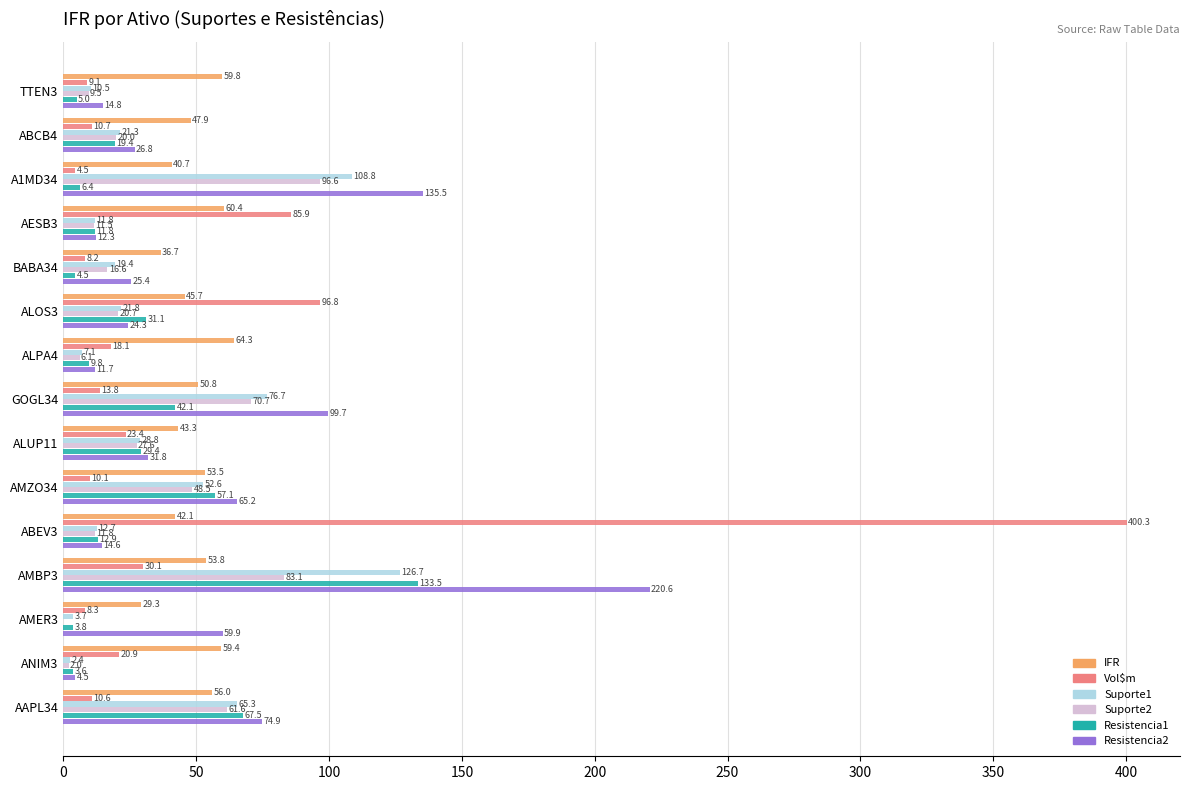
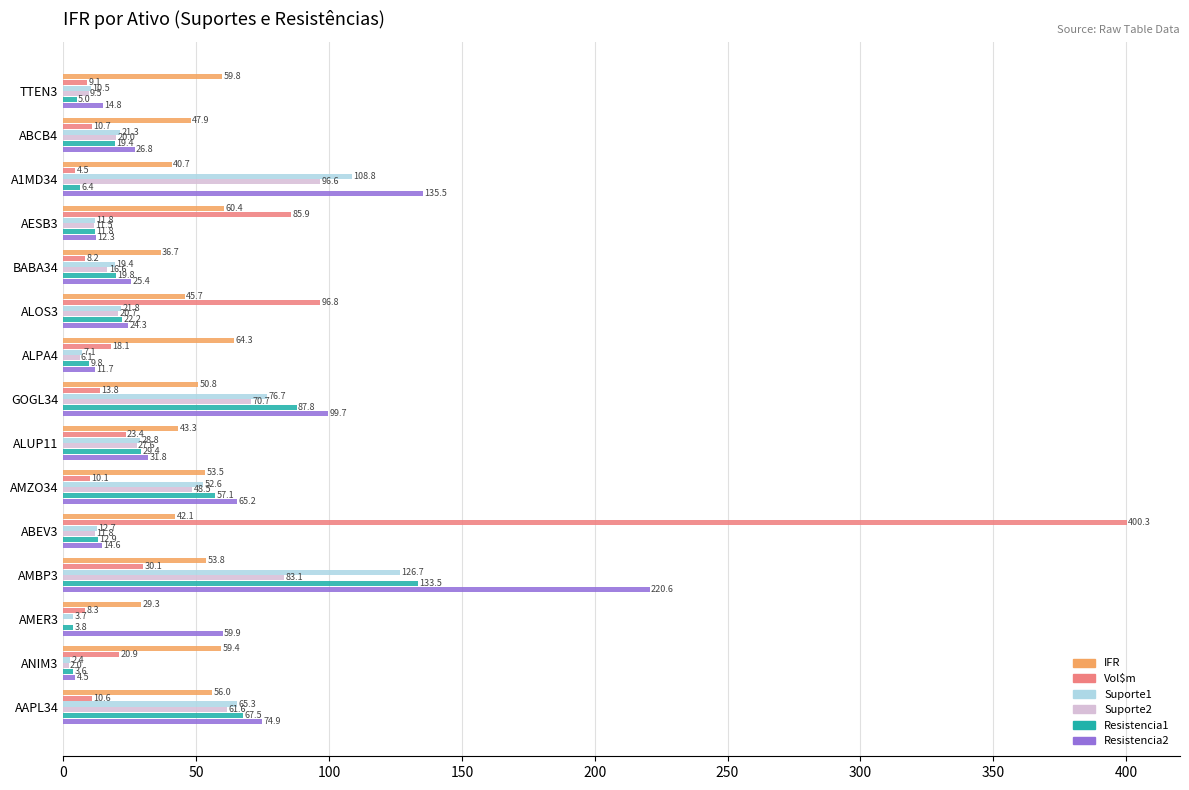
Resistencia1, BABA34: 4.5 -> 19.8
Resistencia1, ALOS3: 31.1 -> 22.2
Resistencia1, GOGL34: 42.1 -> 87.8
